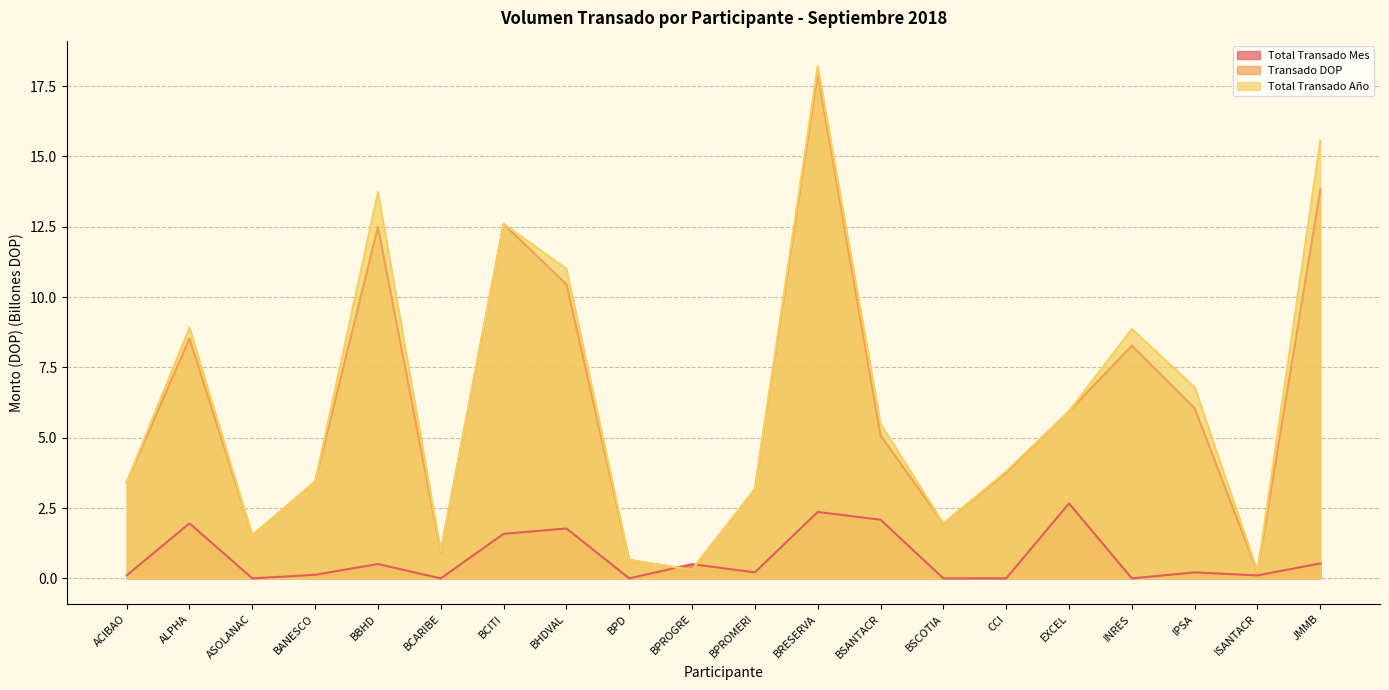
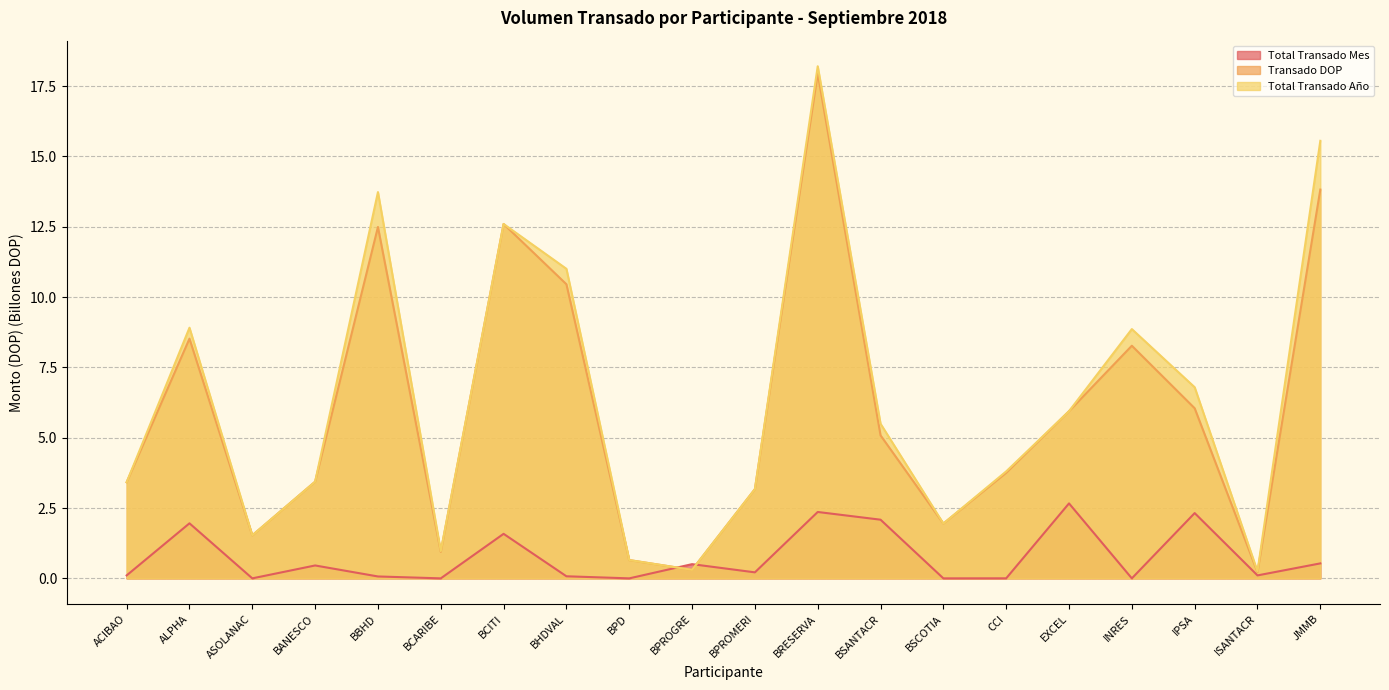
Total Transado Mes, BANESCO: 0.1 -> 0.5
Total Transado Mes, BBHD: 0.5 -> 0.1
Total Transado Mes, BHDVAL: 1.8 -> 0.1
Total Transado Mes, IPSA: 0.2 -> 2.3
